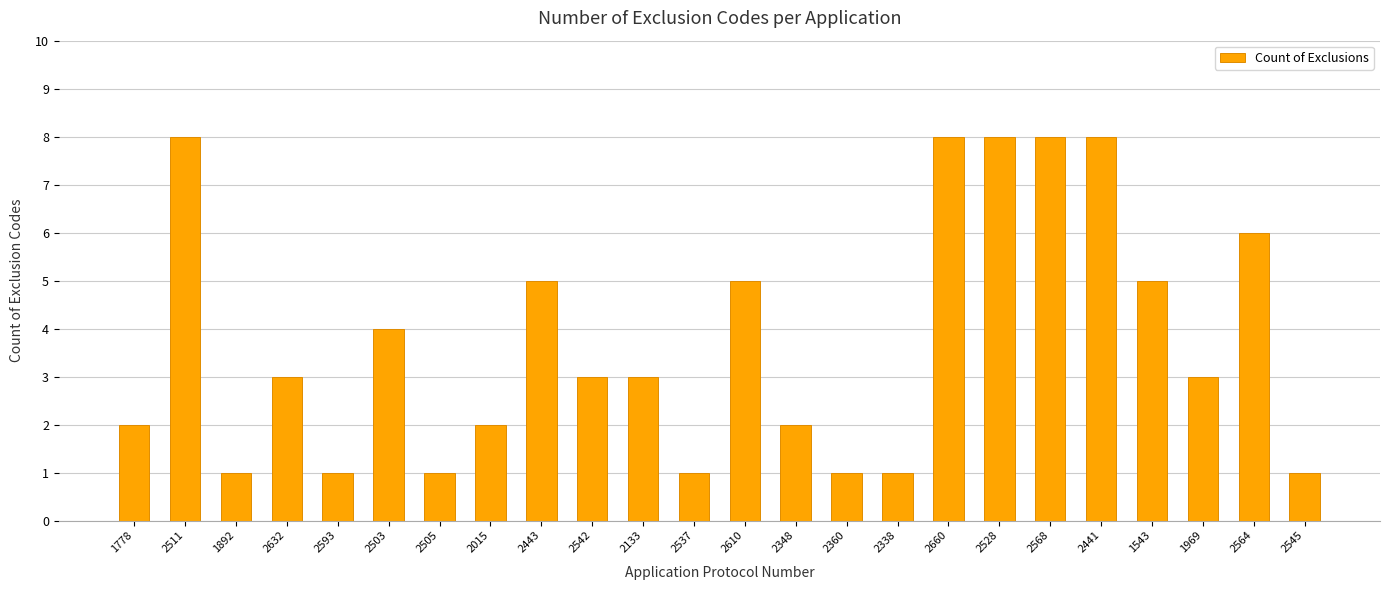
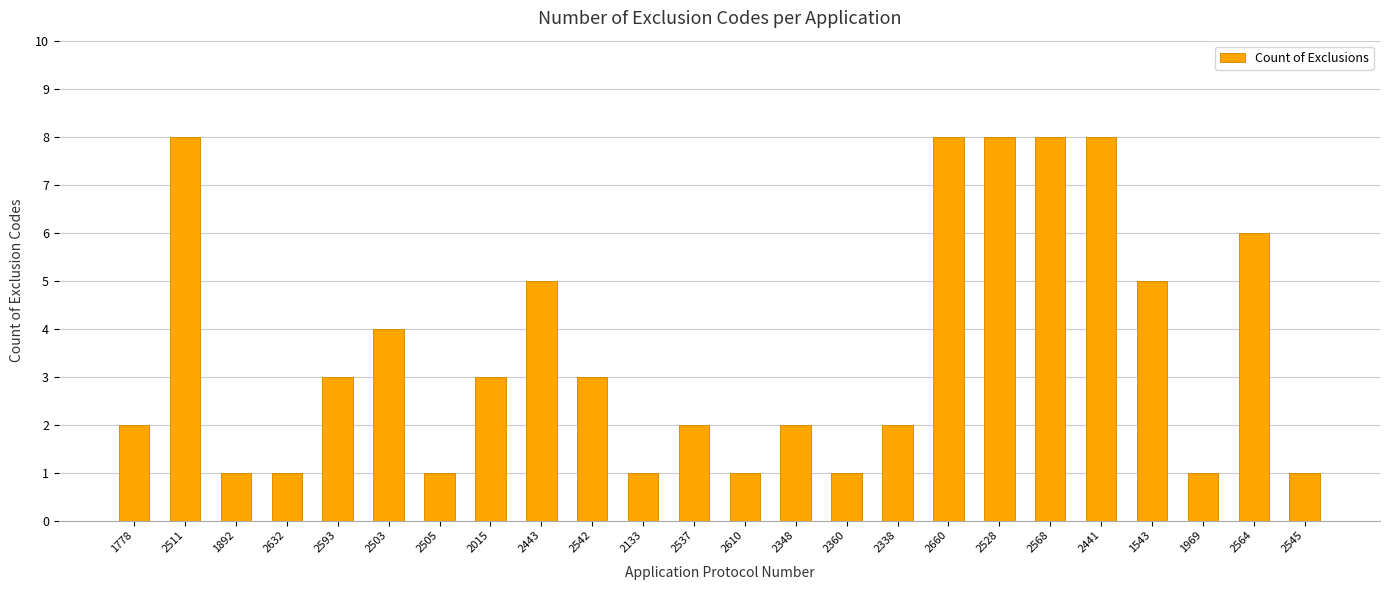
2632: 3 -> 1
2593: 1 -> 3
2015: 2 -> 3
2133: 3 -> 1
2537: 1 -> 2
2610: 5 -> 1
2338: 1 -> 2
1969: 3 -> 1
